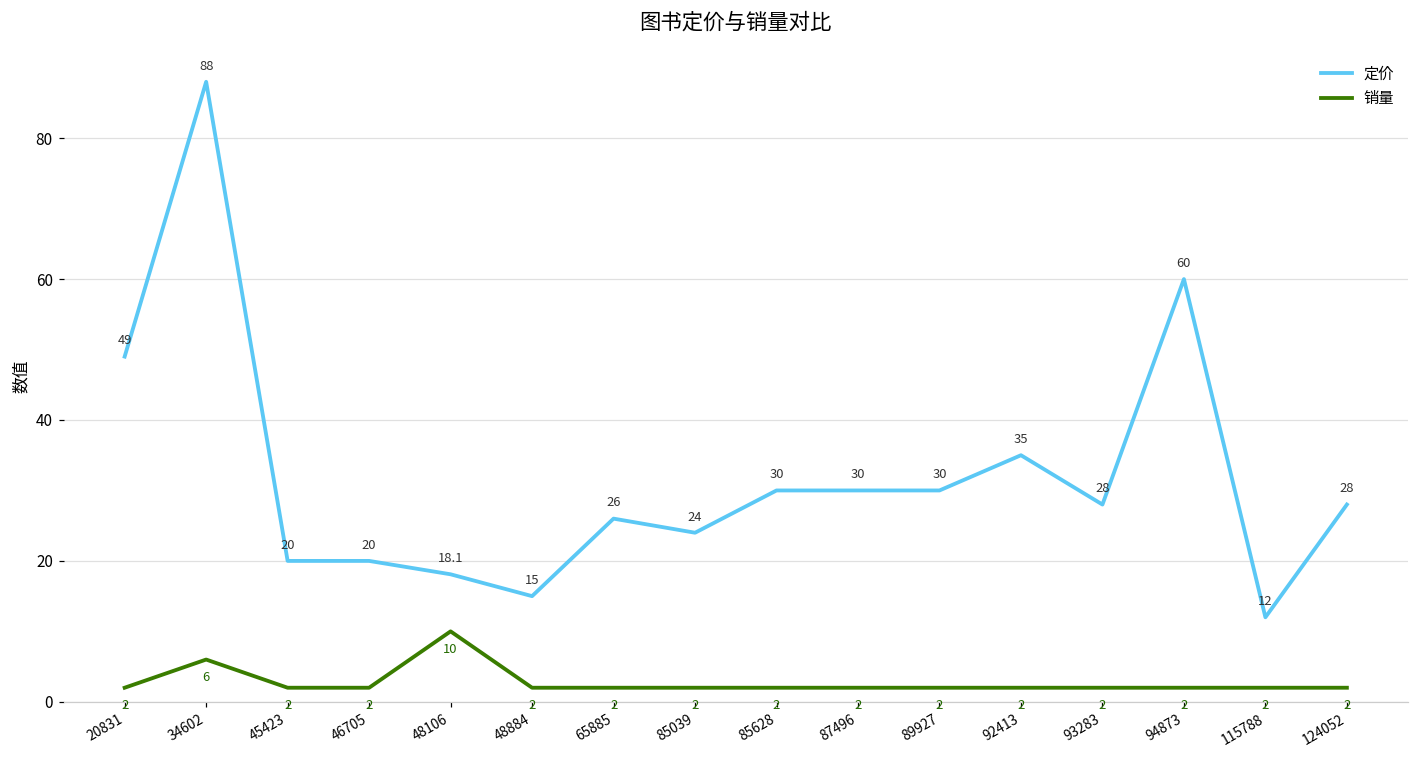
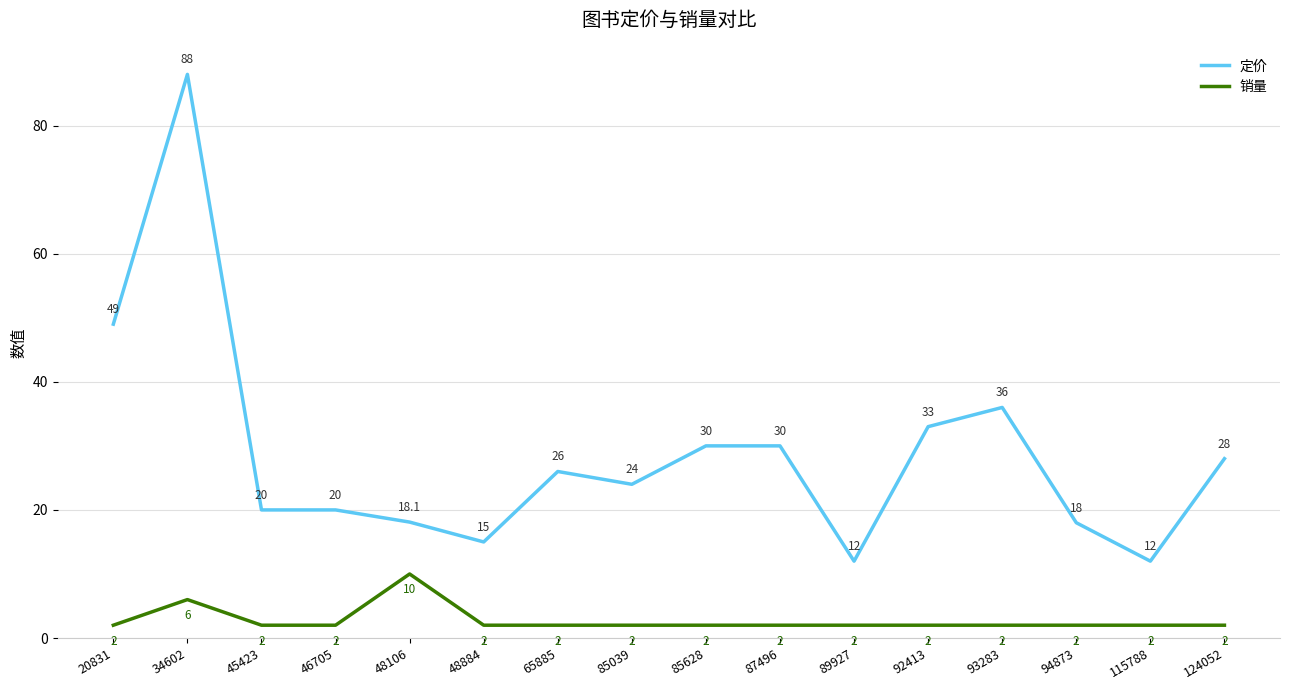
定价, 89927: 30 -> 12
定价, 92413: 35 -> 33
定价, 93283: 28 -> 36
定价, 94873: 60 -> 18
